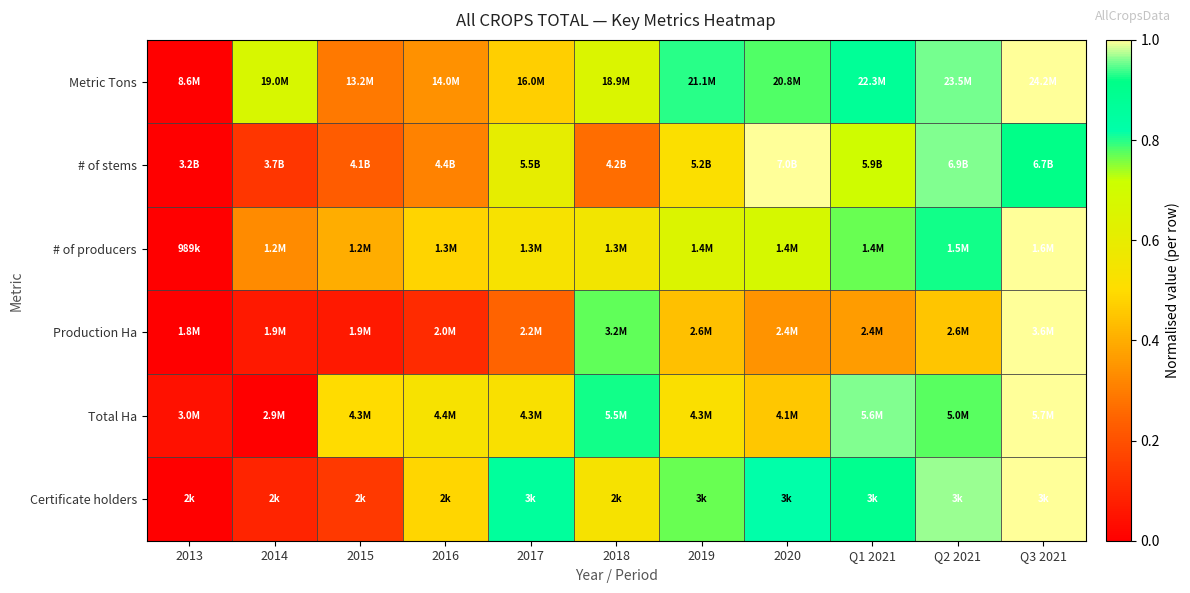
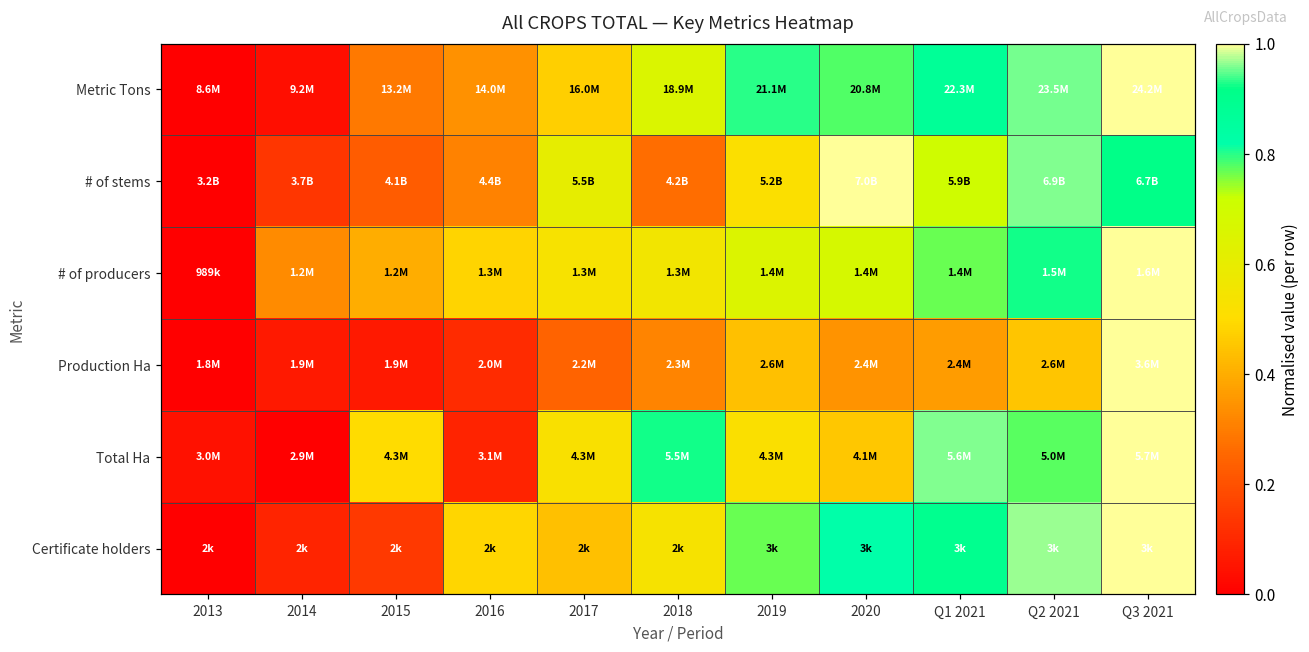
Metric Tons, 2014: 19.0M -> 9.2M
Production Ha, 2018: 3.2M -> 2.3M
Total Ha, 2016: 4.4M -> 3.1M
Certificate holders, 2017: 3k -> 2k
